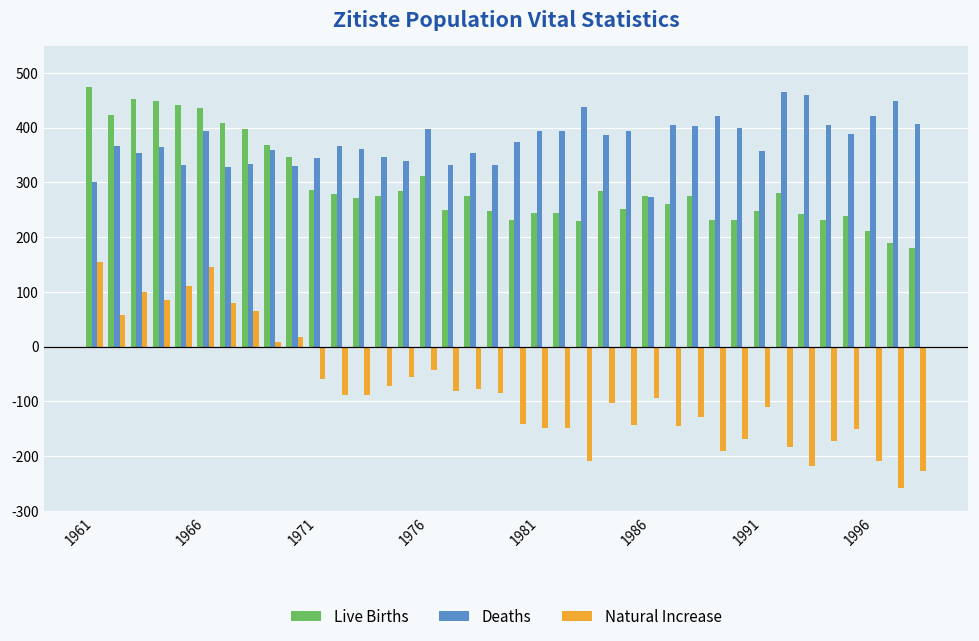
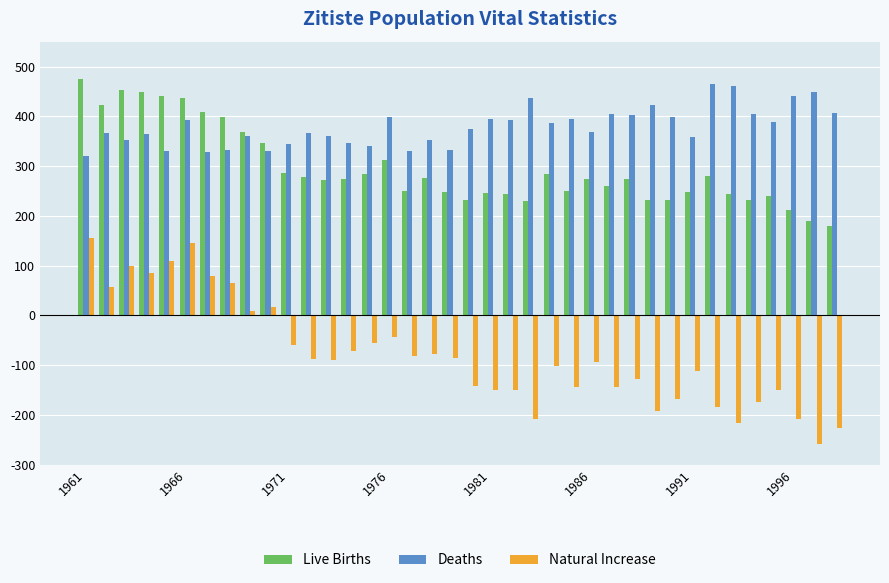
Deaths, 1961: 300 -> 320
Deaths, 1986: 270 -> 370
Deaths, 1996: 420 -> 440
